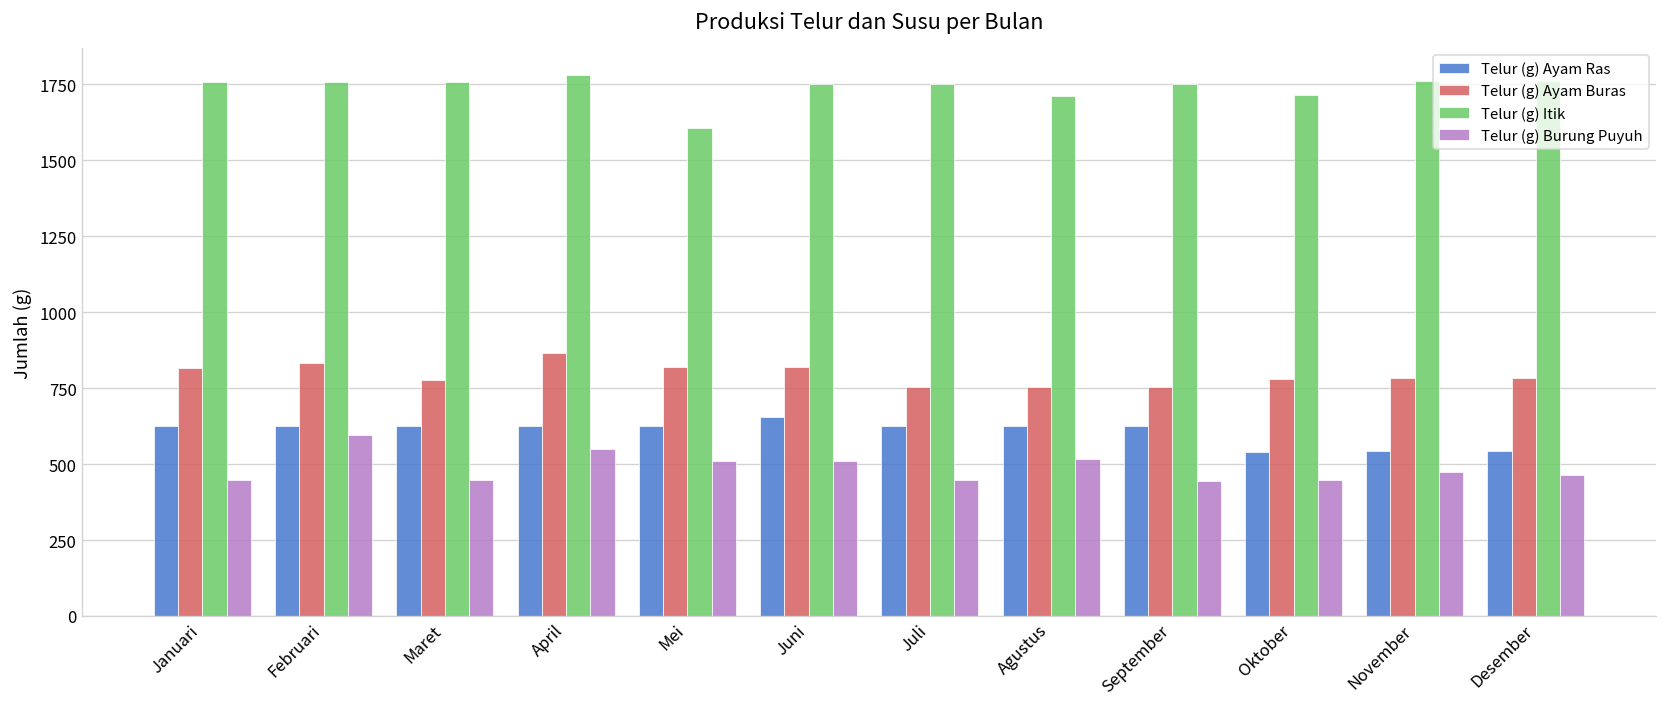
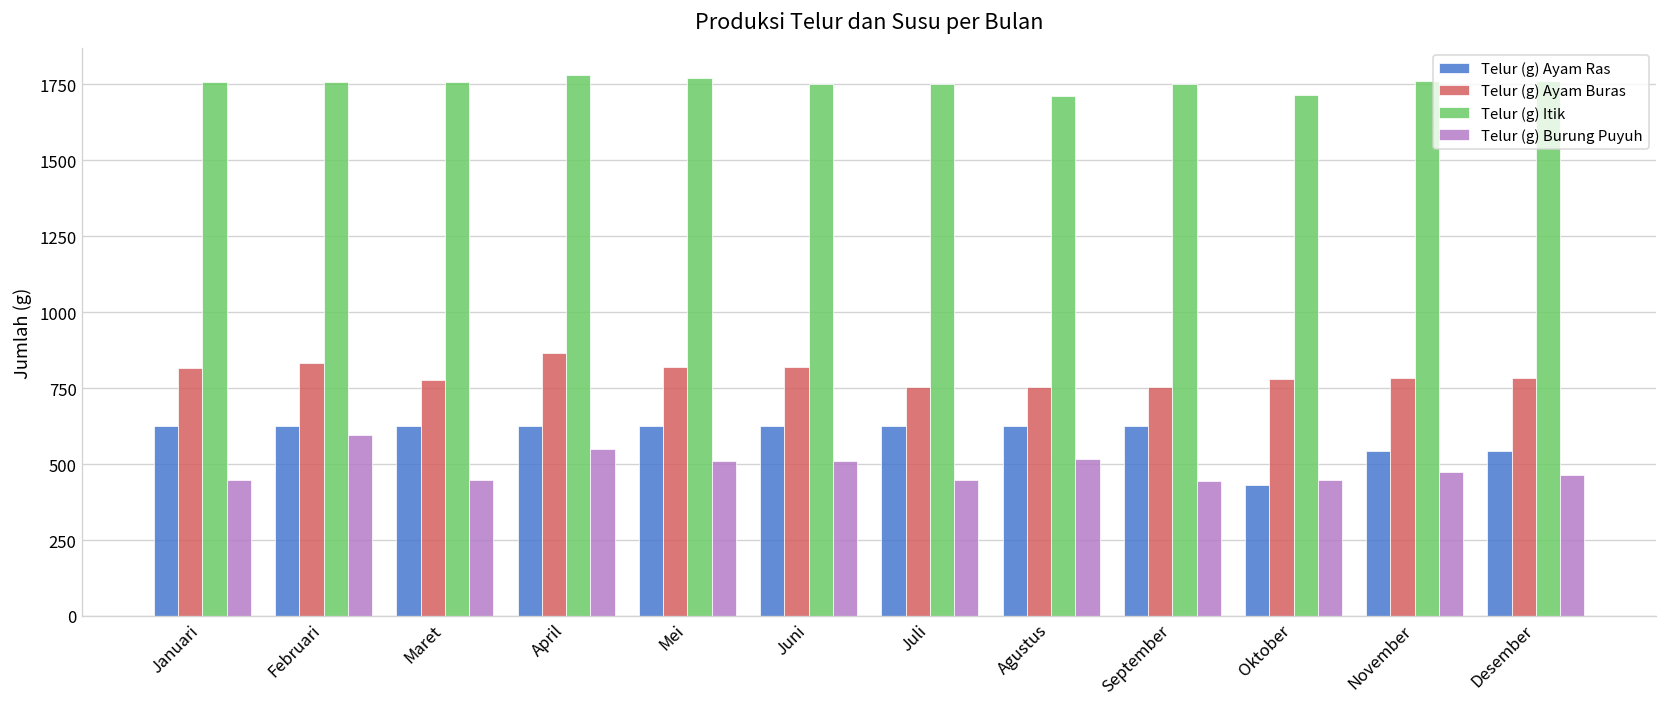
Telur (g) Itik, Mei: 1610 -> 1770
Telur (g) Ayam Ras, Juni: 660 -> 620
Telur (g) Ayam Ras, Oktober: 540 -> 430
